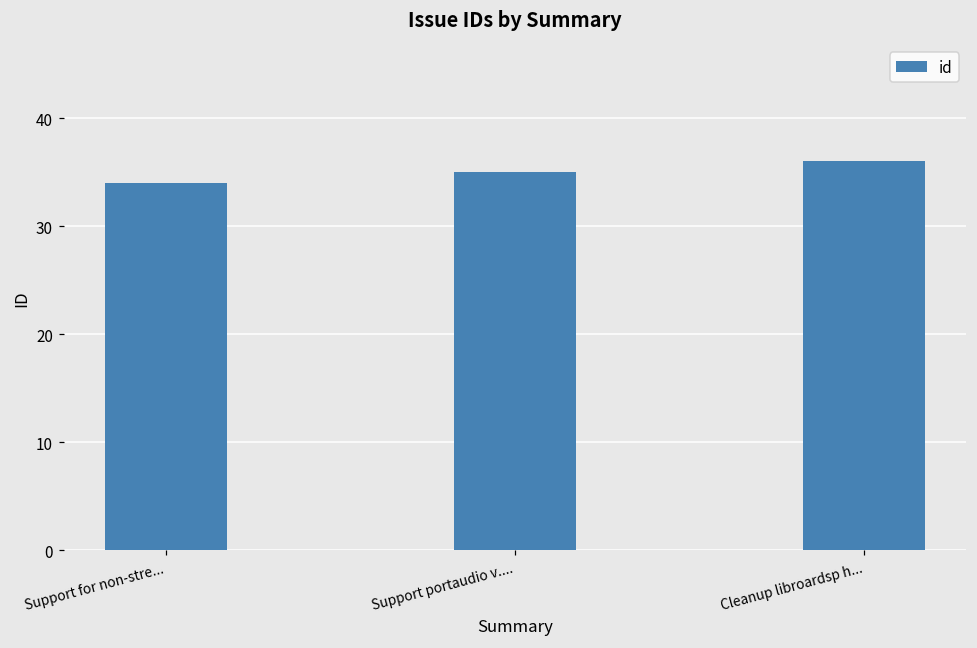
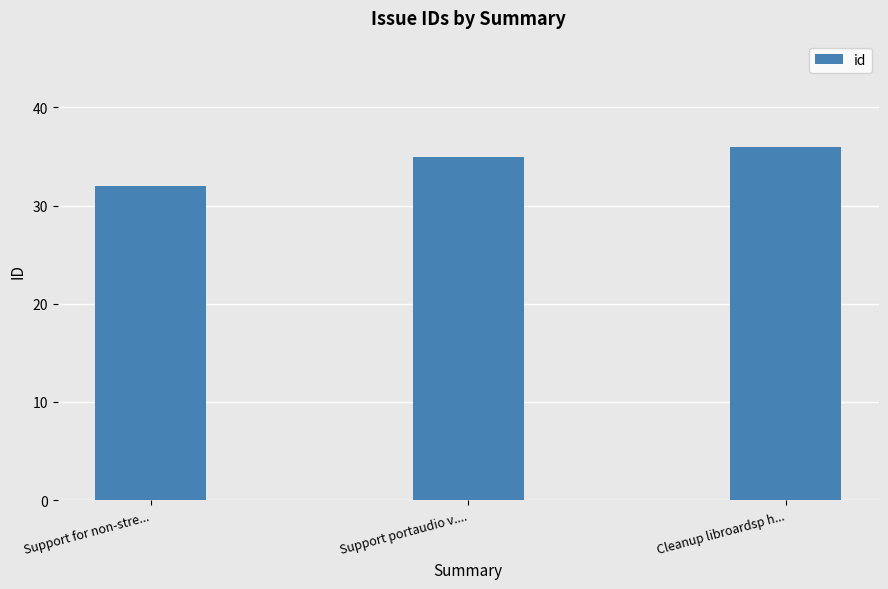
Support for non-stre...: 34 -> 32
